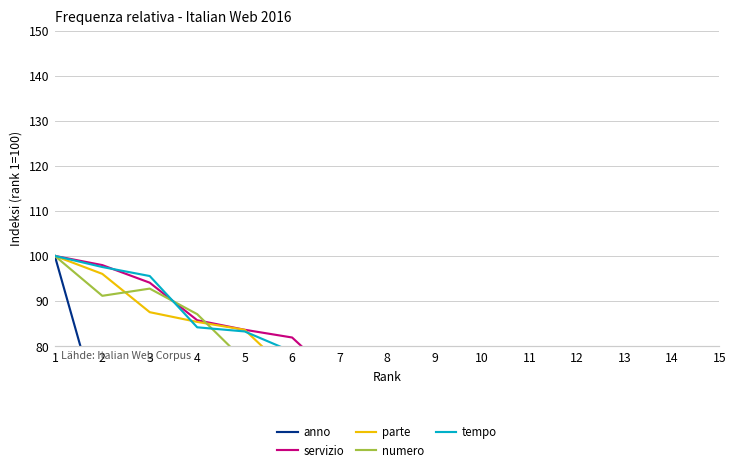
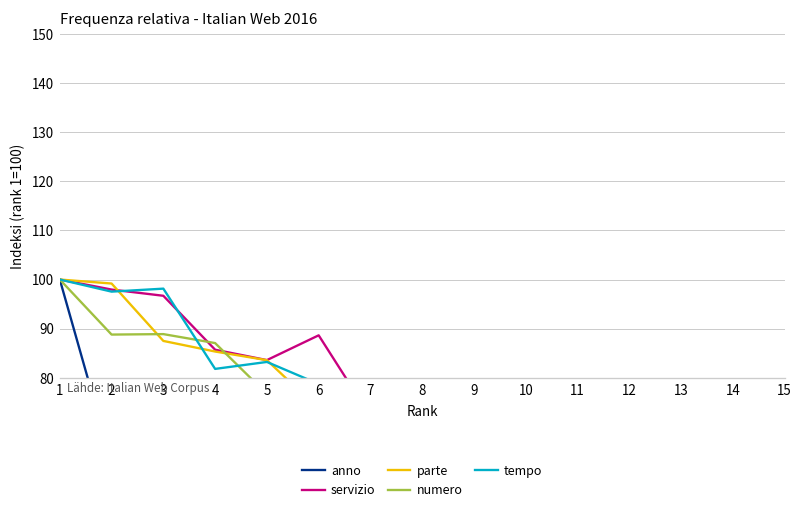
parte, 2: 96 -> 99
numero, 2: 91 -> 89
servizio, 3: 94 -> 97
numero, 3: 93 -> 89
tempo, 3: 96 -> 98
tempo, 4: 84 -> 82
servizio, 6: 82 -> 89
